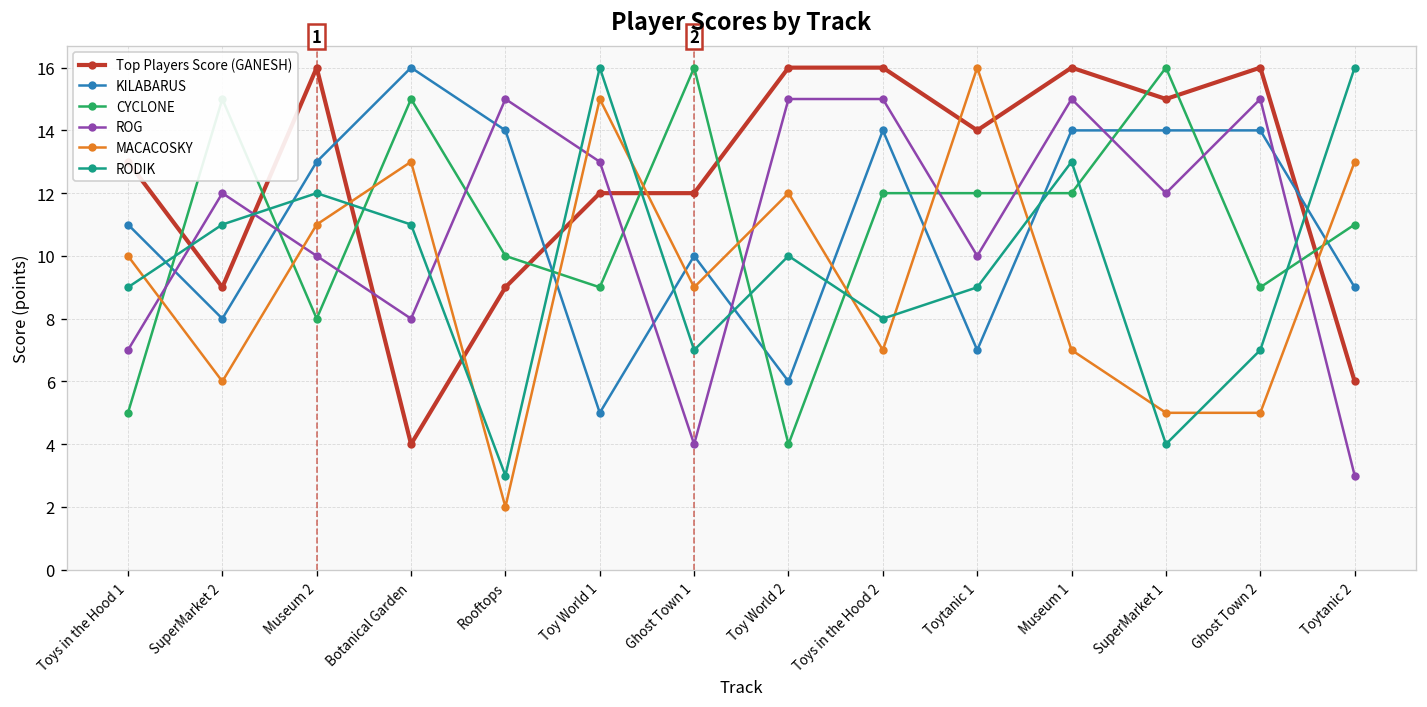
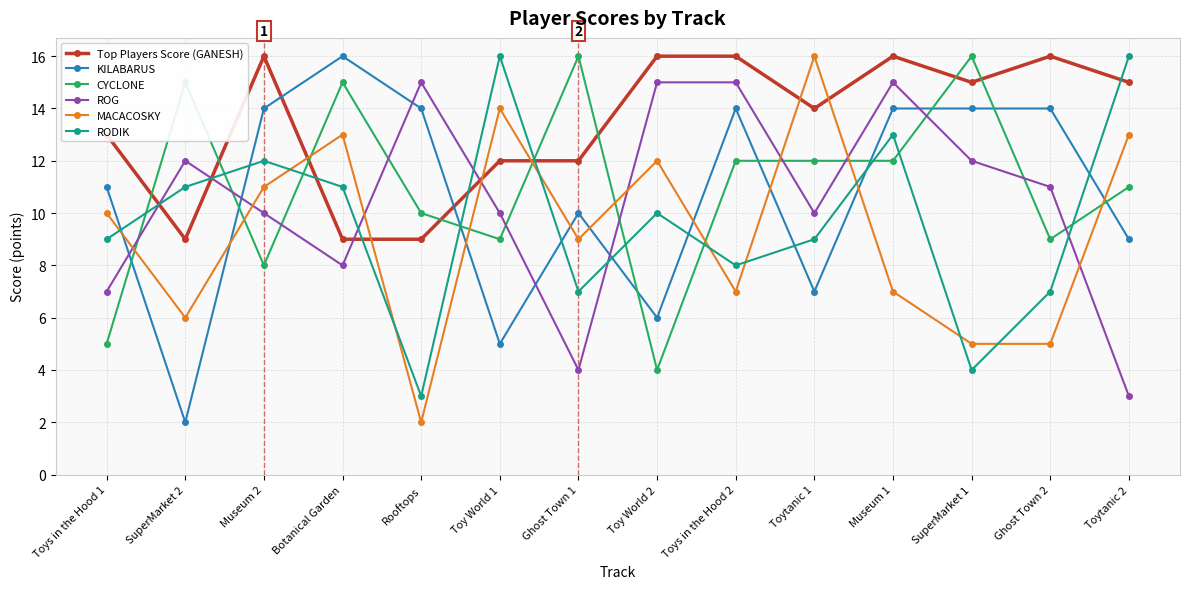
KILABARUS, SuperMarket 2: 8 -> 2
KILABARUS, Museum 2: 13 -> 14
Top Players Score (GANESH), Botanical Garden: 4 -> 9
ROG, Toy World 1: 13 -> 10
MACACOSKY, Toy World 1: 15 -> 14
ROG, Ghost Town 2: 15 -> 11
Top Players Score (GANESH), Toytanic 2: 6 -> 15
